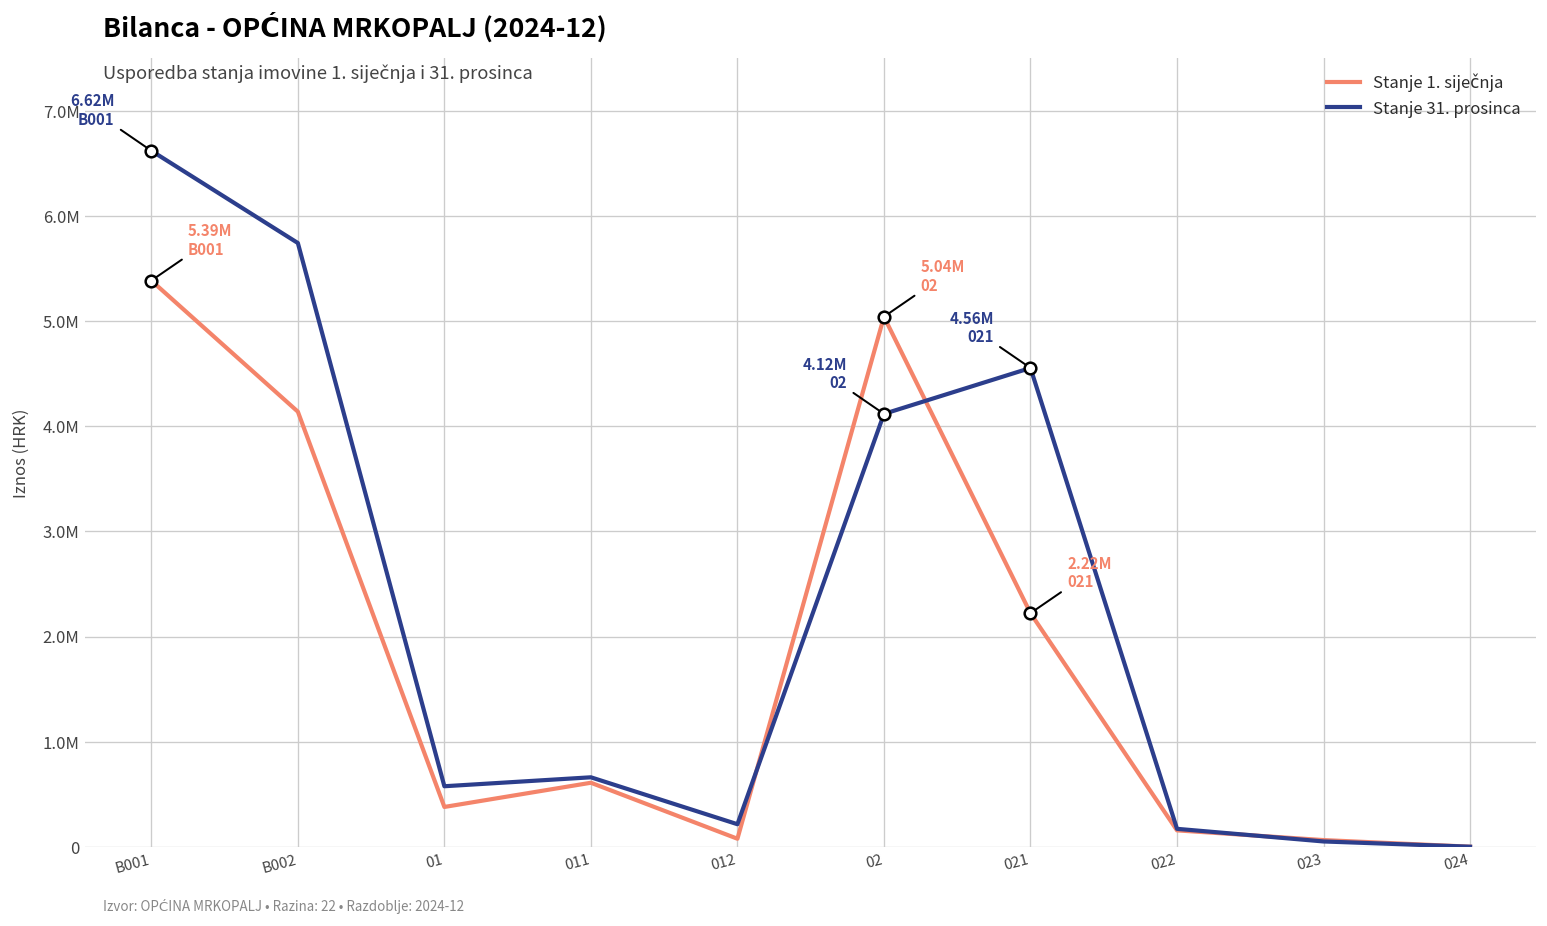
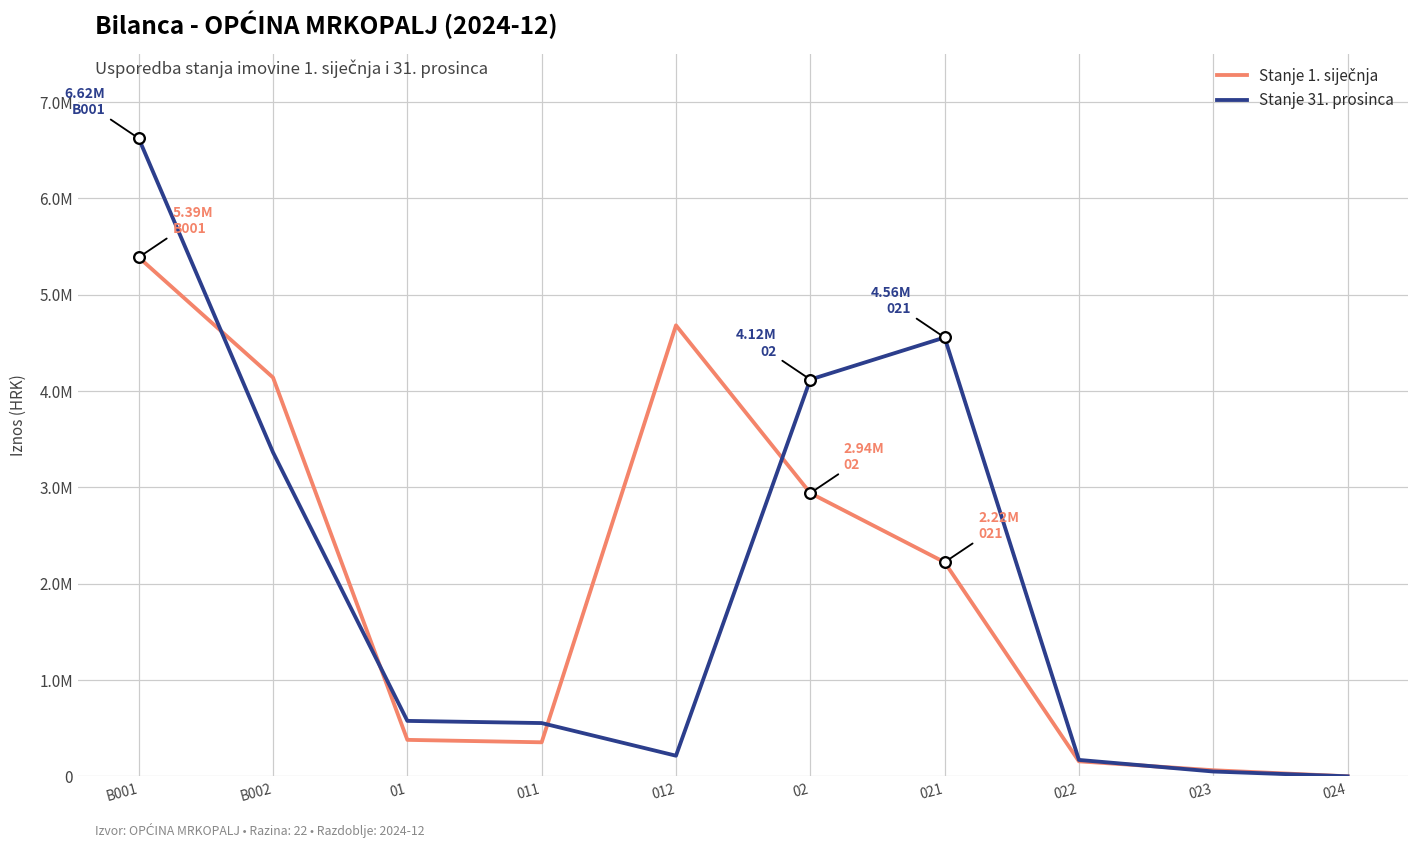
Stanje 31. prosinca, B002: 5700000 -> 3400000
Stanje 1. siječnja, 011: 600000 -> 400000
Stanje 31. prosinca, 011: 700000 -> 600000
Stanje 1. siječnja, 012: 100000 -> 4700000
Stanje 1. siječnja, 02: 5.04M -> 2.94M
